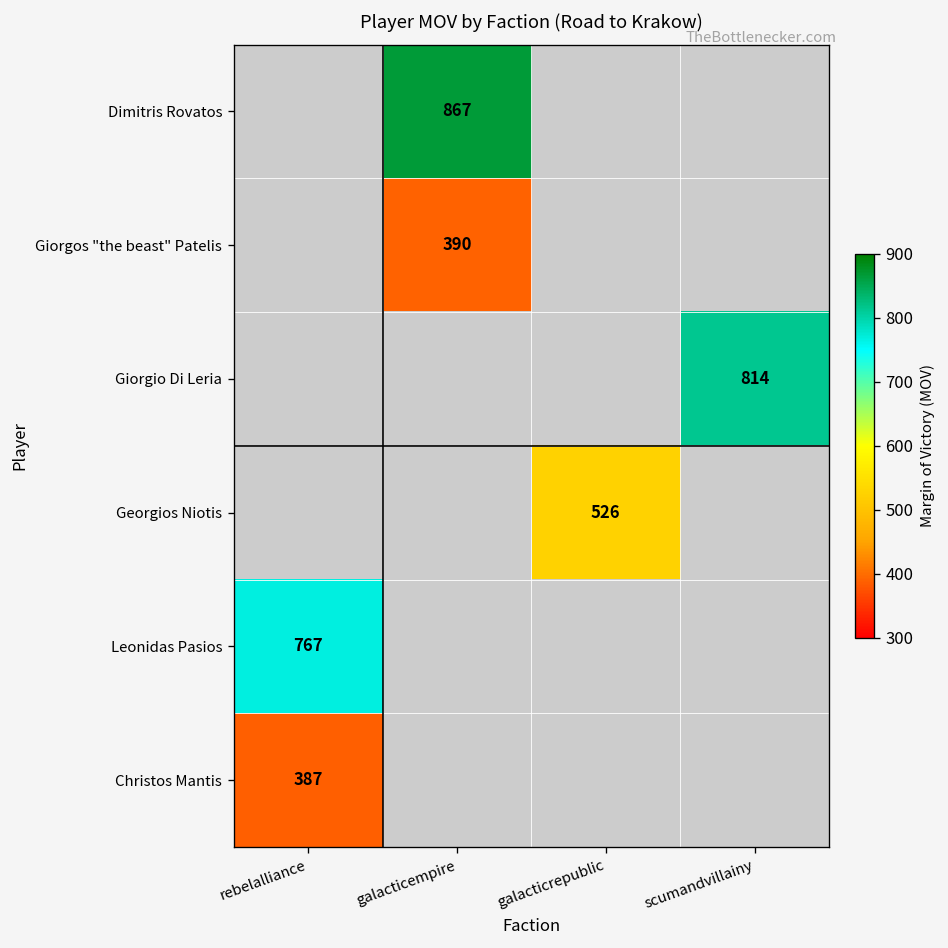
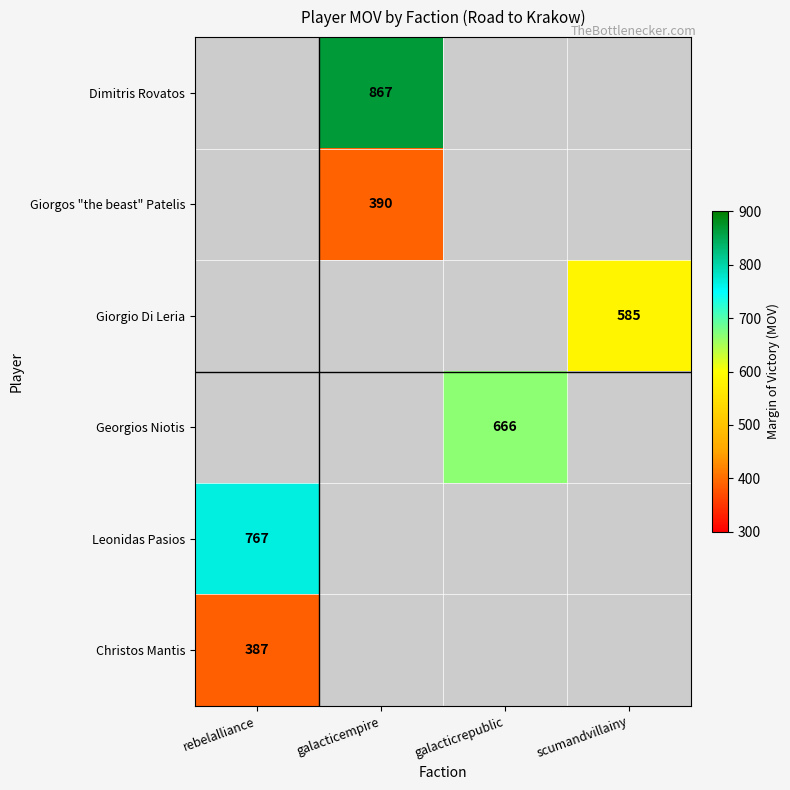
Giorgio Di Leria, scumandvillainy: 814 -> 585
Georgios Niotis, galacticrepublic: 526 -> 666
